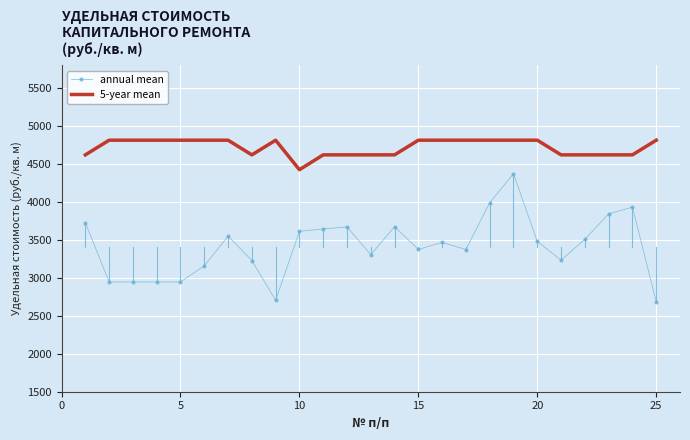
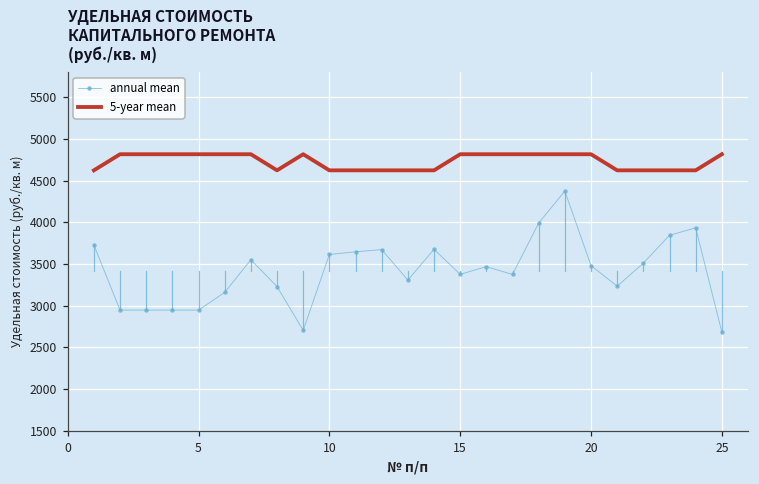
5-year mean, 10: 4400 -> 4600
